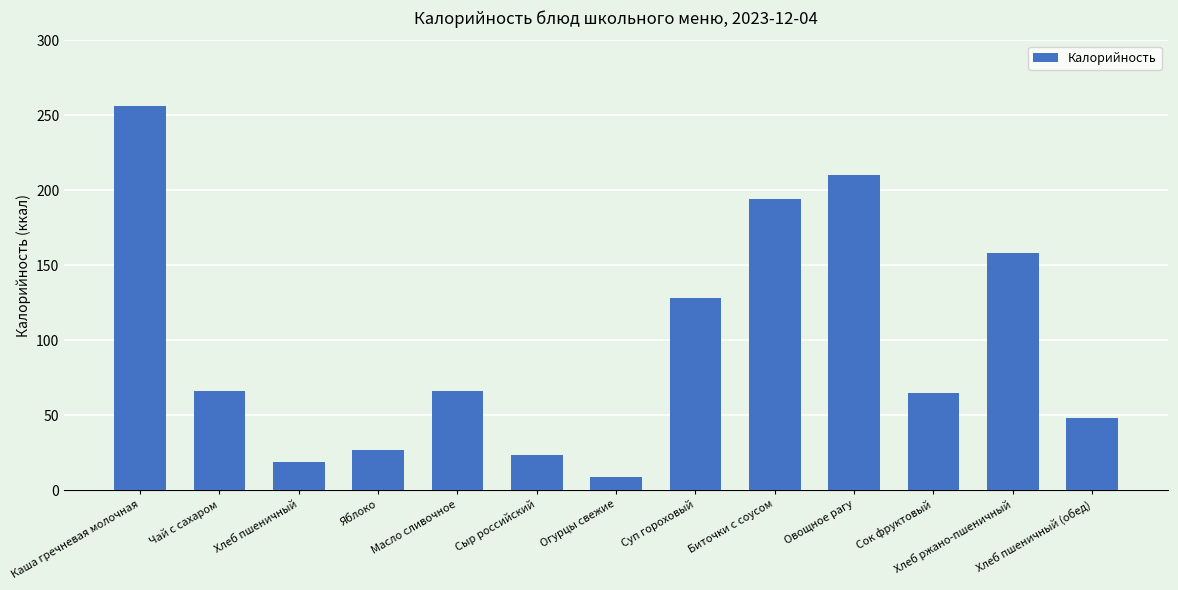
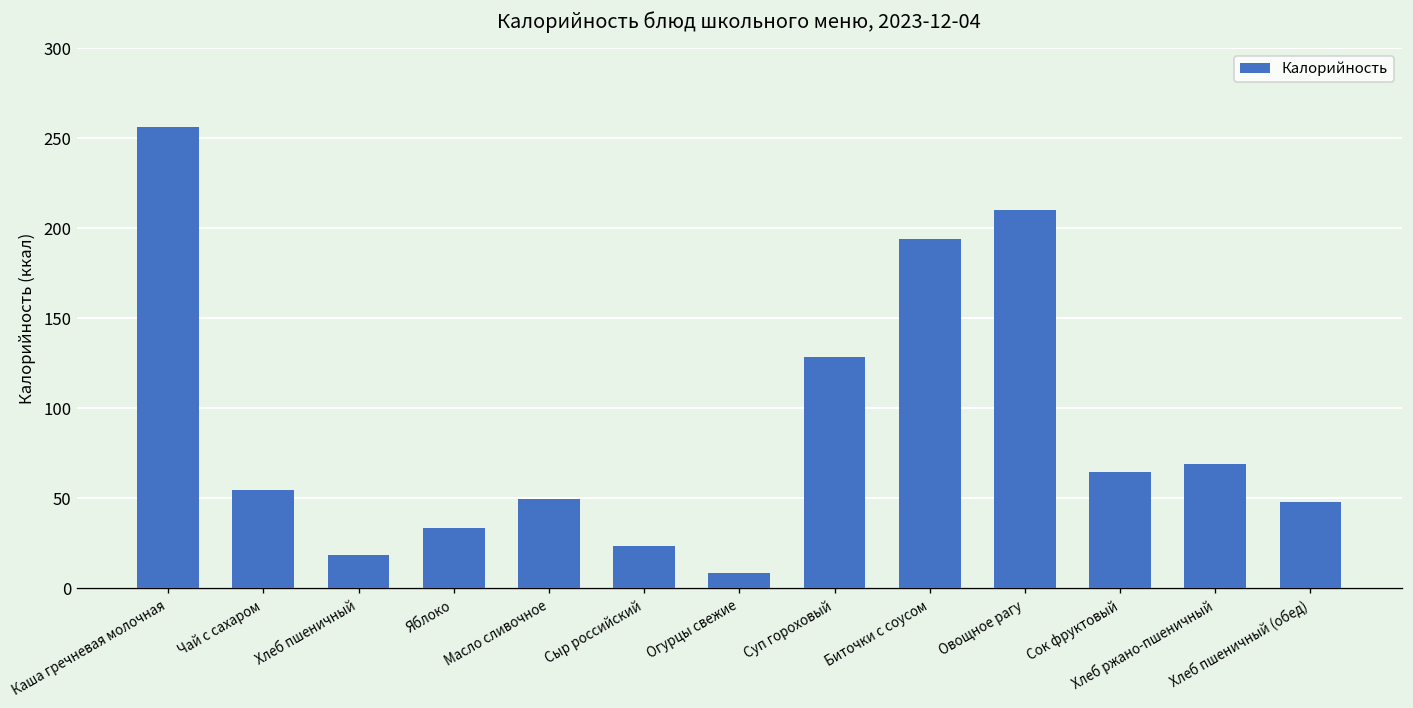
Чай с сахаром: 66 -> 55
Яблоко: 27 -> 33
Масло сливочное: 66 -> 50
Хлеб ржано-пшеничный: 158 -> 69
